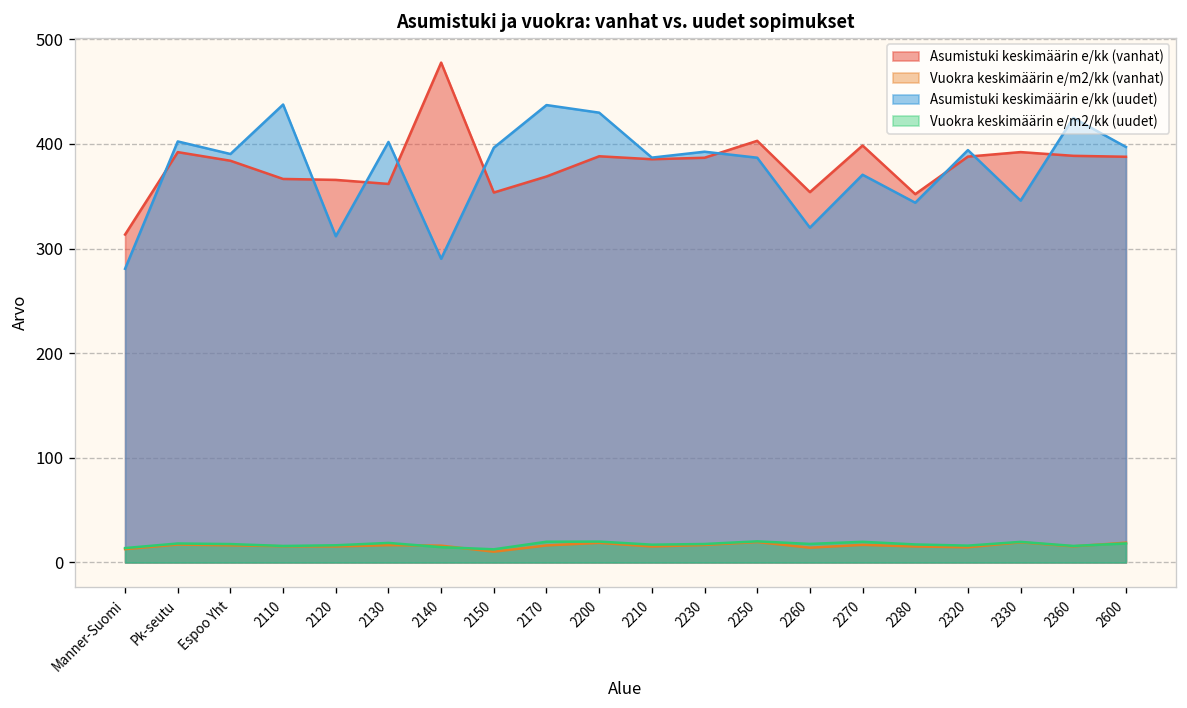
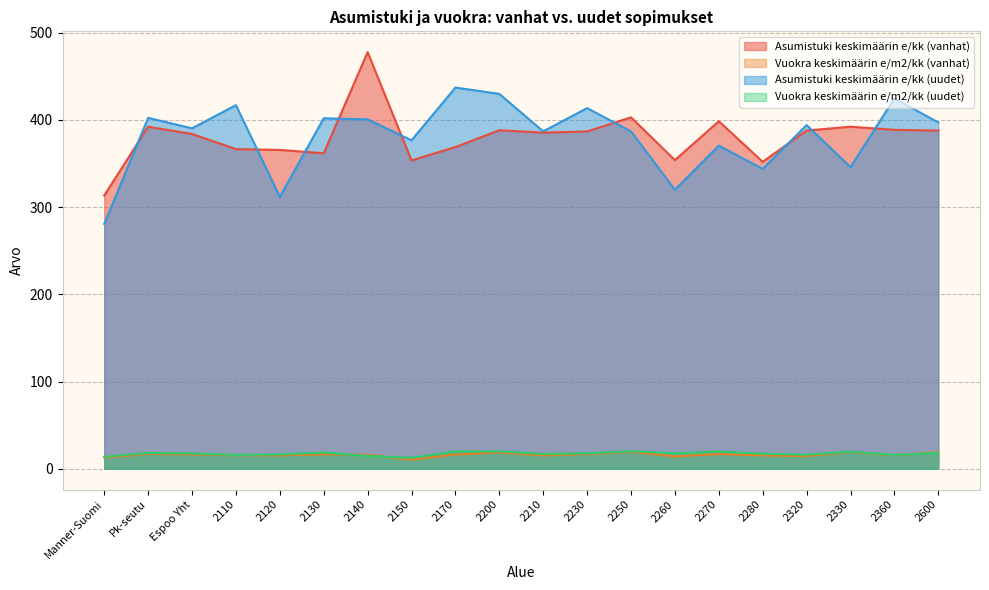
Asumistuki keskimäärin e/kk (uudet), 2110: 440 -> 420
Asumistuki keskimäärin e/kk (uudet), 2140: 290 -> 400
Asumistuki keskimäärin e/kk (uudet), 2150: 400 -> 380
Asumistuki keskimäärin e/kk (uudet), 2230: 390 -> 410
